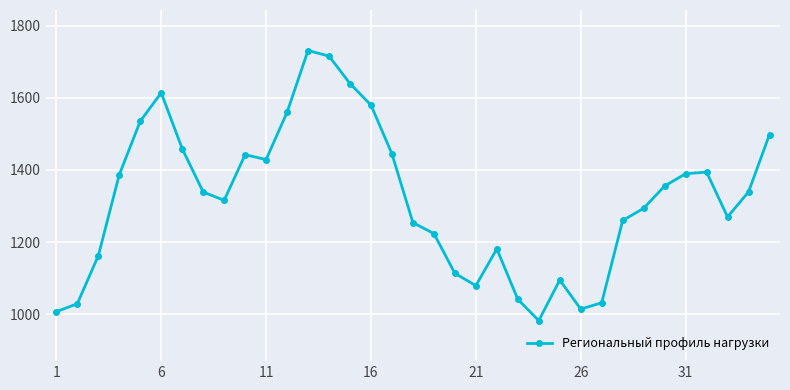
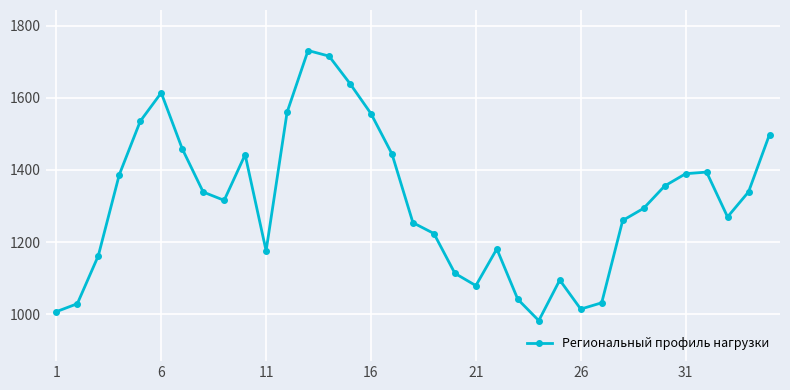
11: 1430 -> 1180
16: 1580 -> 1560
